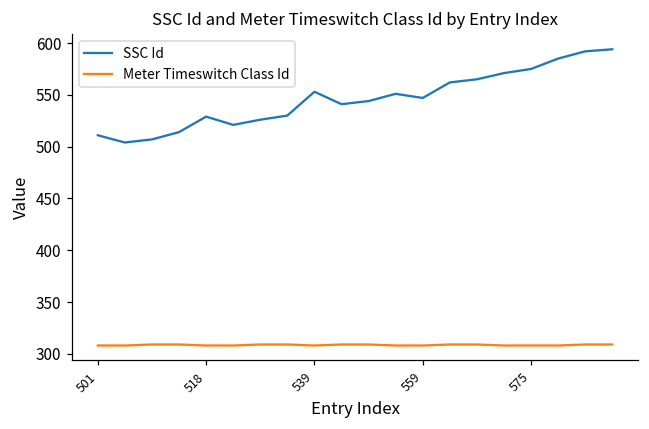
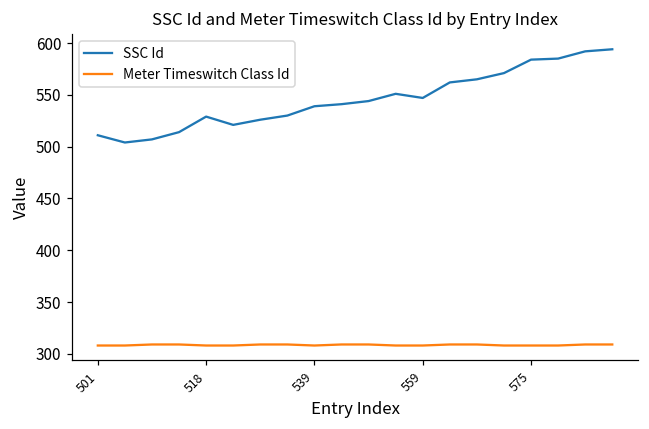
SSC Id, 539: 550 -> 540
SSC Id, 575: 575 -> 584
